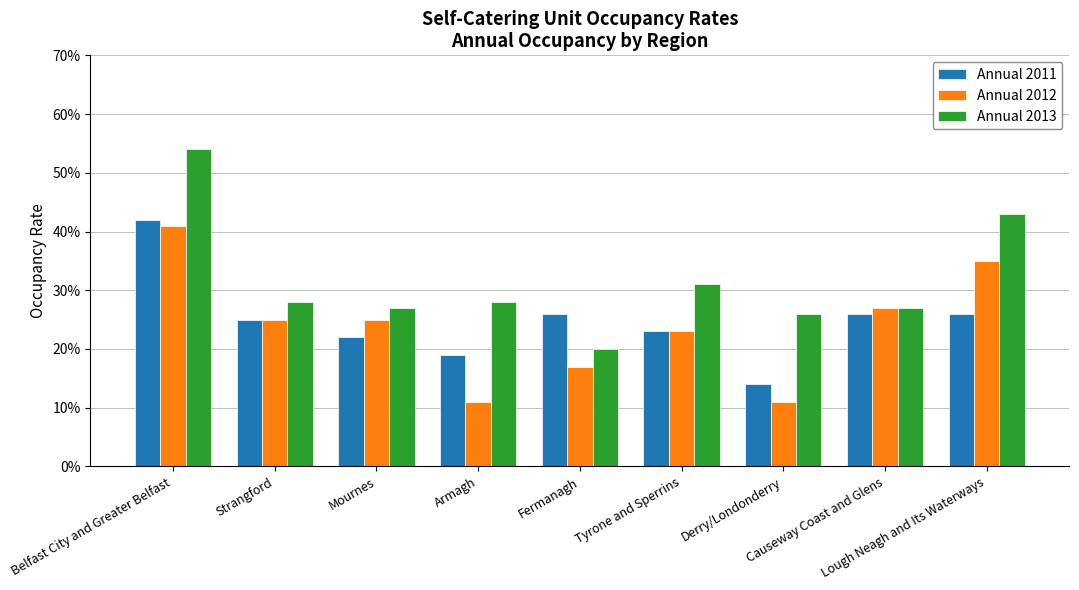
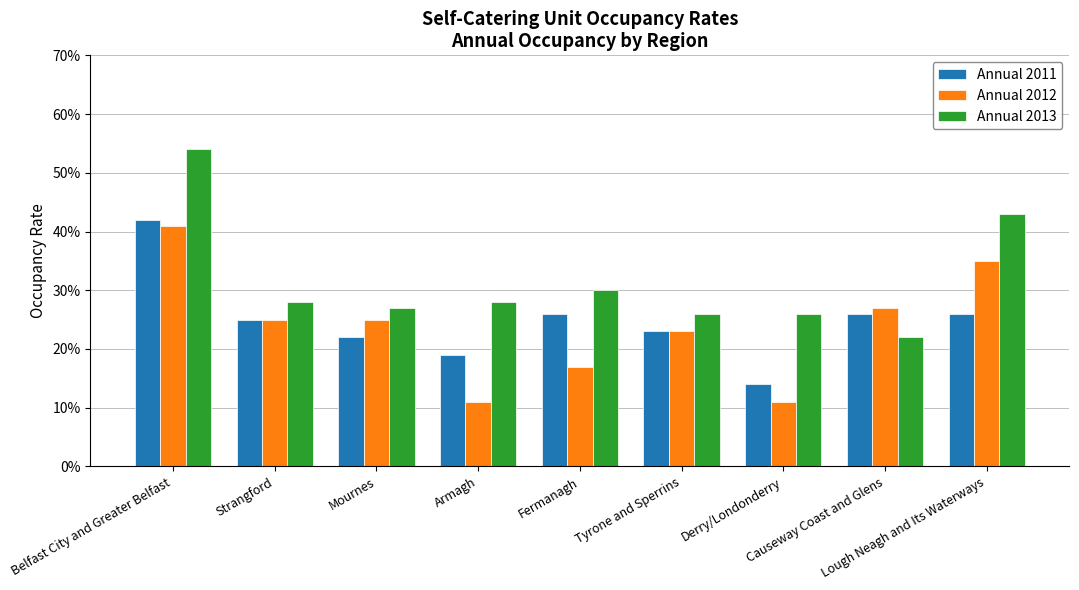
Annual 2013, Fermanagh: 20% -> 30%
Annual 2013, Tyrone and Sperrins: 31% -> 26%
Annual 2013, Causeway Coast and Glens: 27% -> 22%
